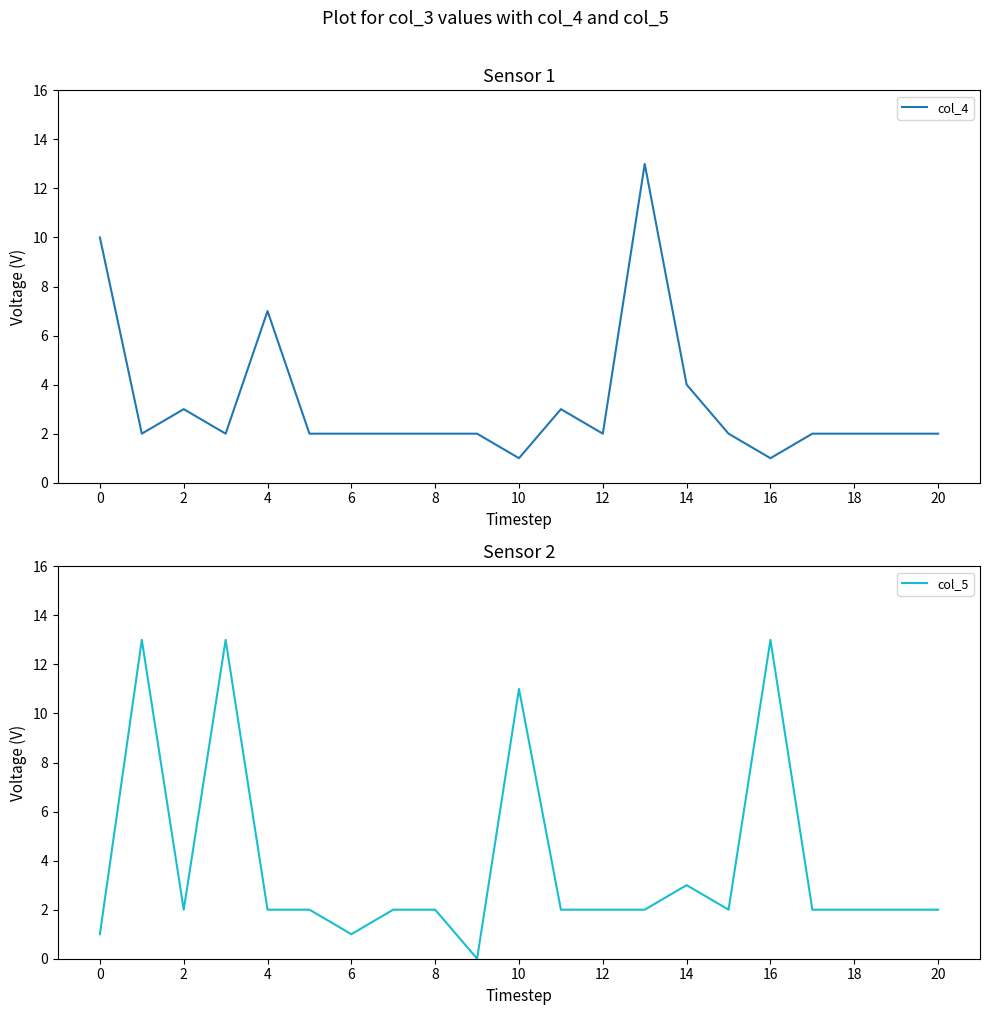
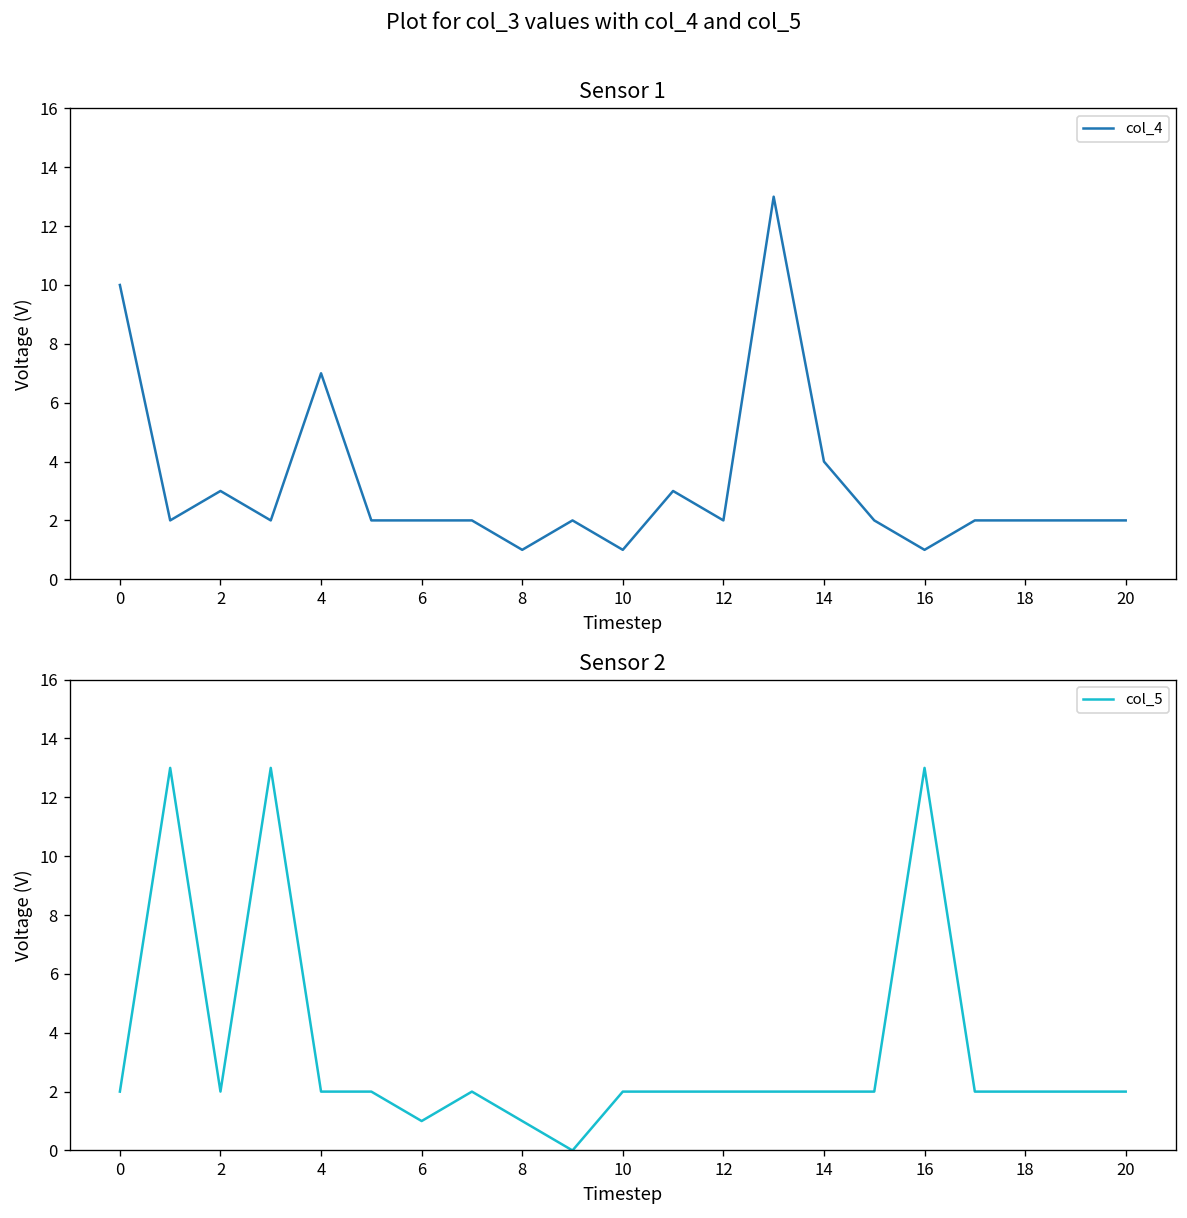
Sensor 1, 8: 2 -> 1
Sensor 2, 0: 1 -> 2
Sensor 2, 8: 2 -> 1
Sensor 2, 10: 11 -> 2
Sensor 2, 14: 3 -> 2
